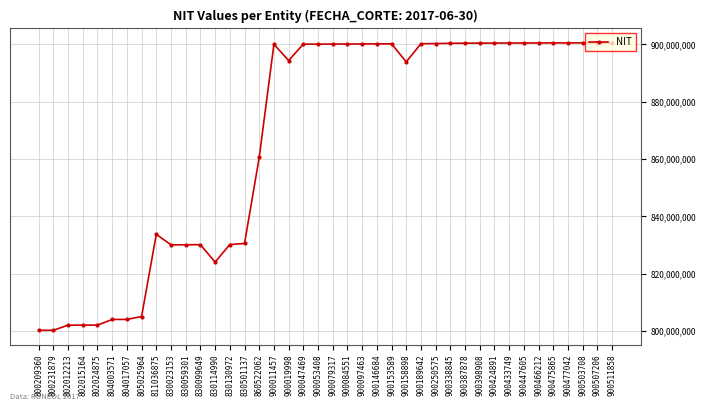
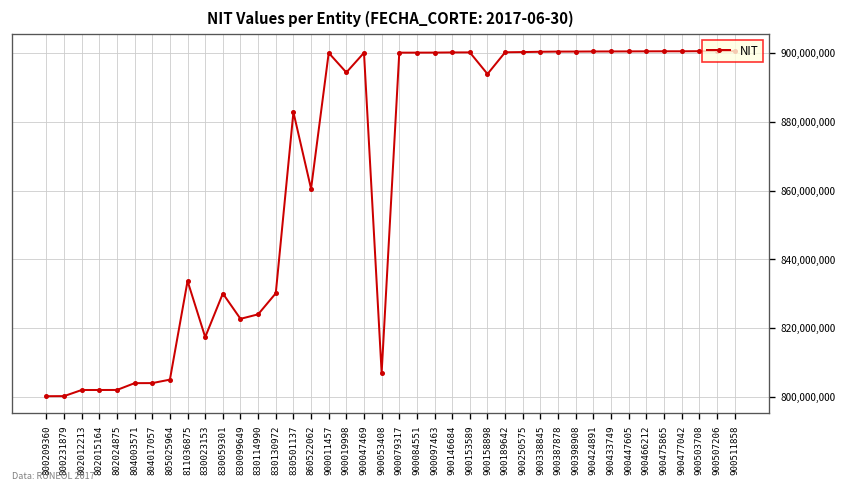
830023153: 830,000,000 -> 817,000,000
830099649: 830,000,000 -> 823,000,000
830501137: 831,000,000 -> 883,000,000
900053408: 900,000,000 -> 807,000,000
